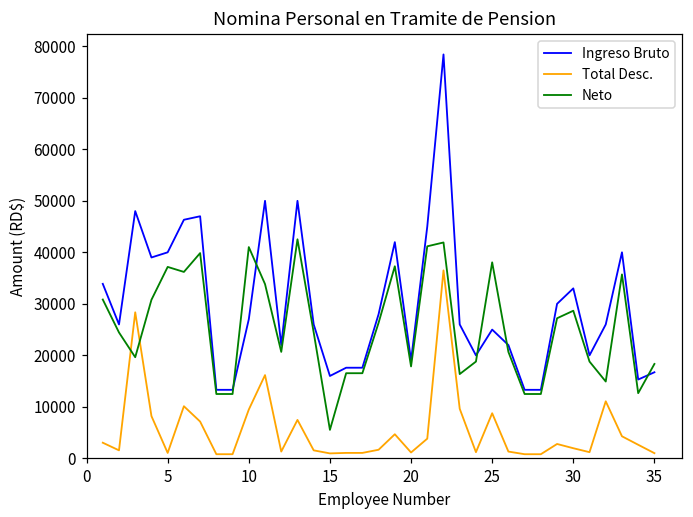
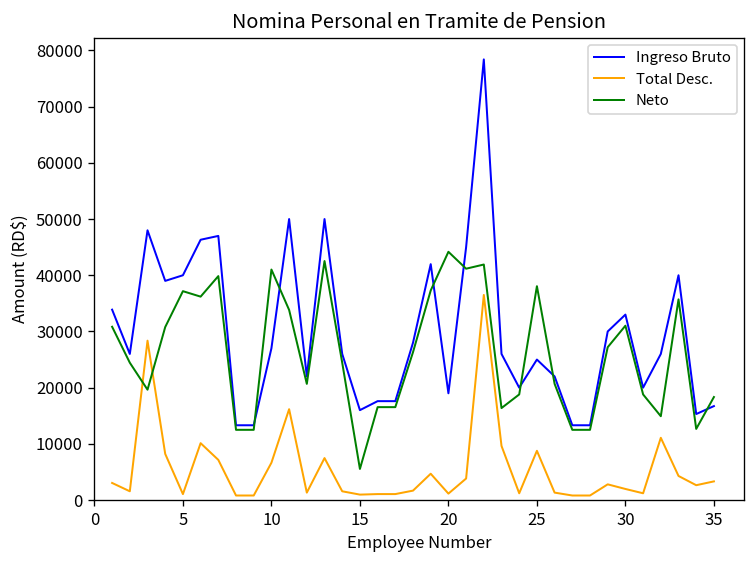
Total Desc., 10: 9000 -> 7000
Neto, 20: 18000 -> 44000
Neto, 30: 29000 -> 31000
Total Desc., 35: 1000 -> 3000
